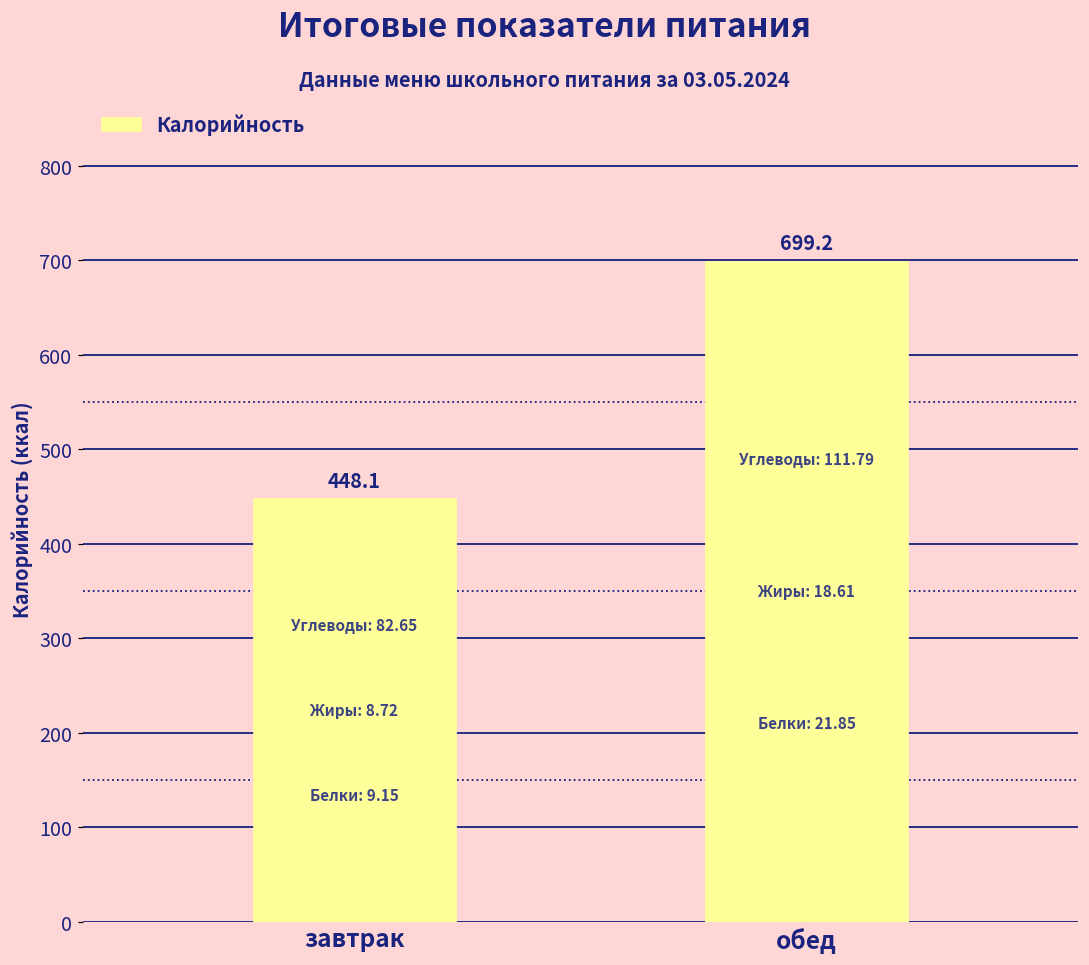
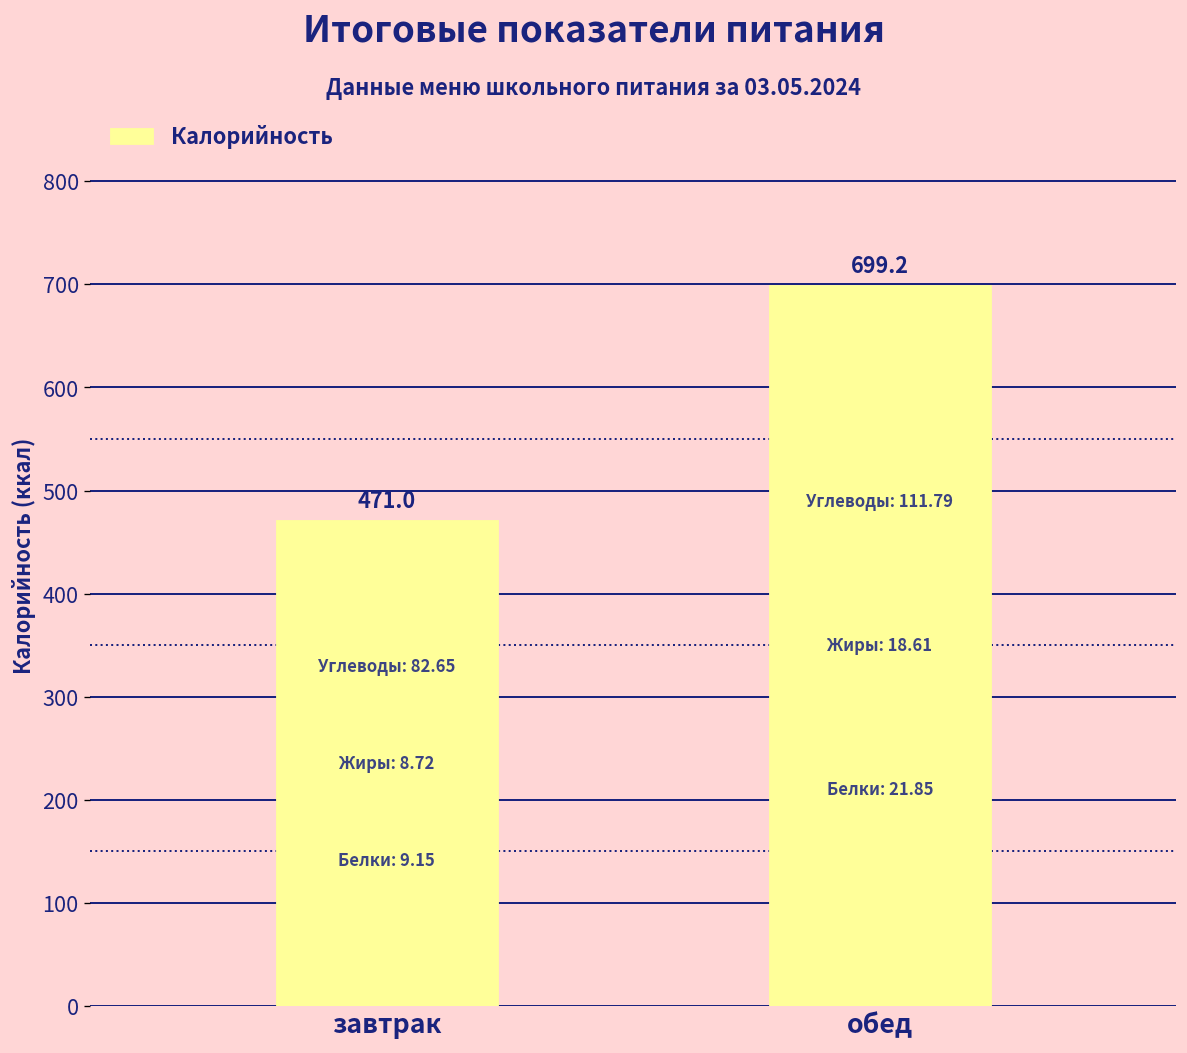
завтрак: 448.1 -> 471.0
